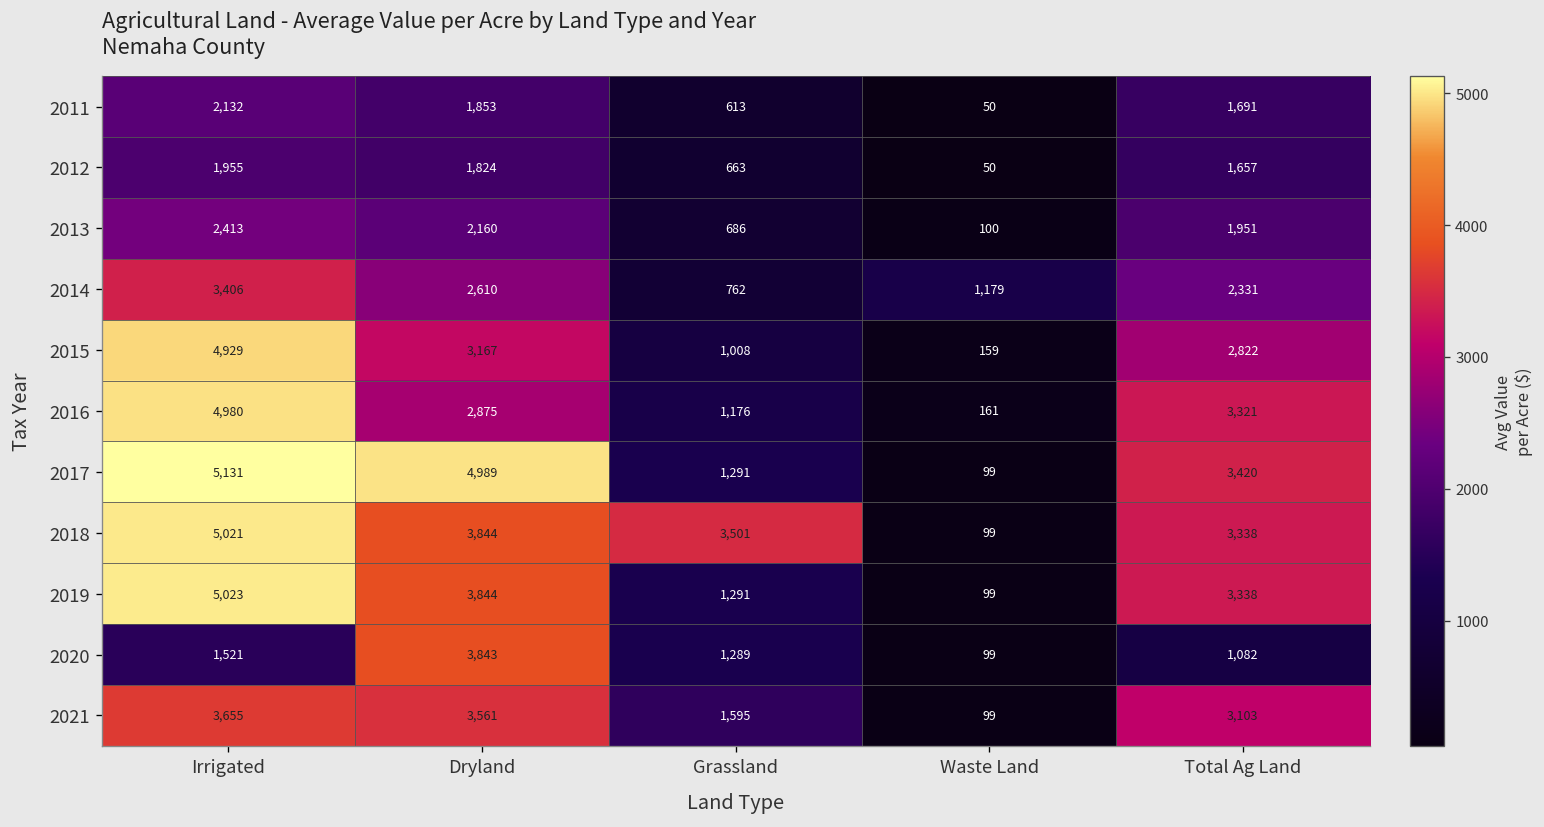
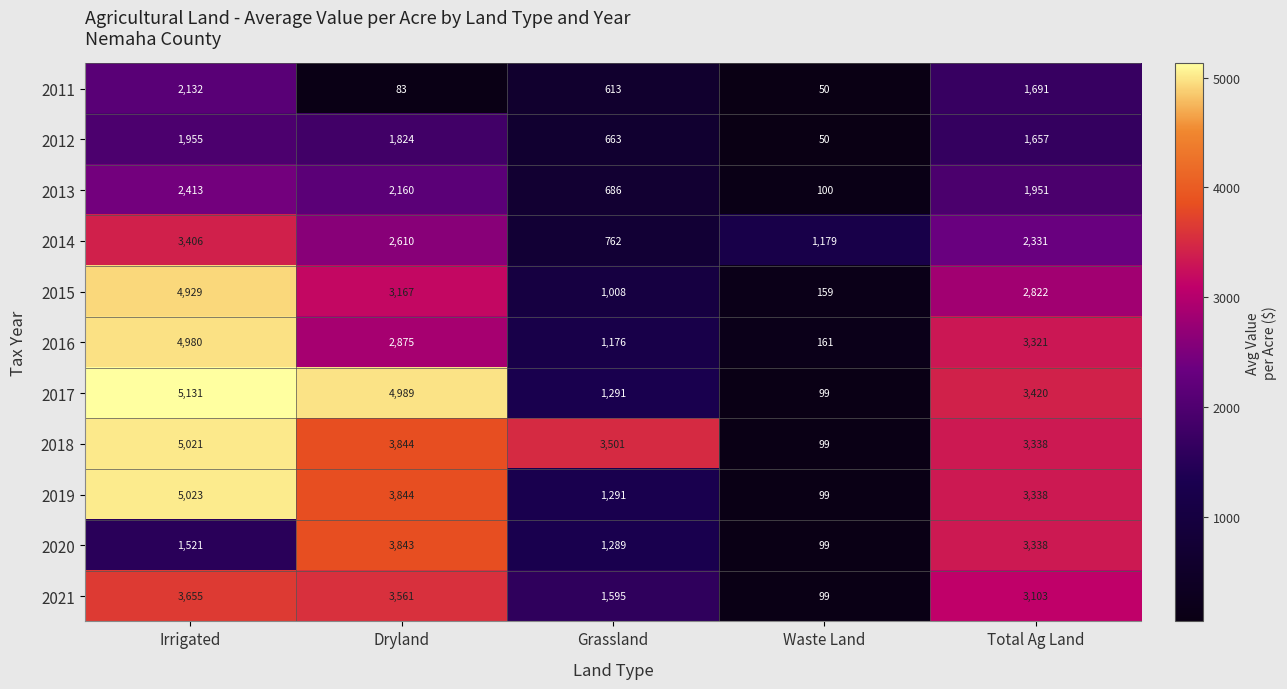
2011, Dryland: 1,853 -> 83
2020, Total Ag Land: 1,082 -> 3,338
